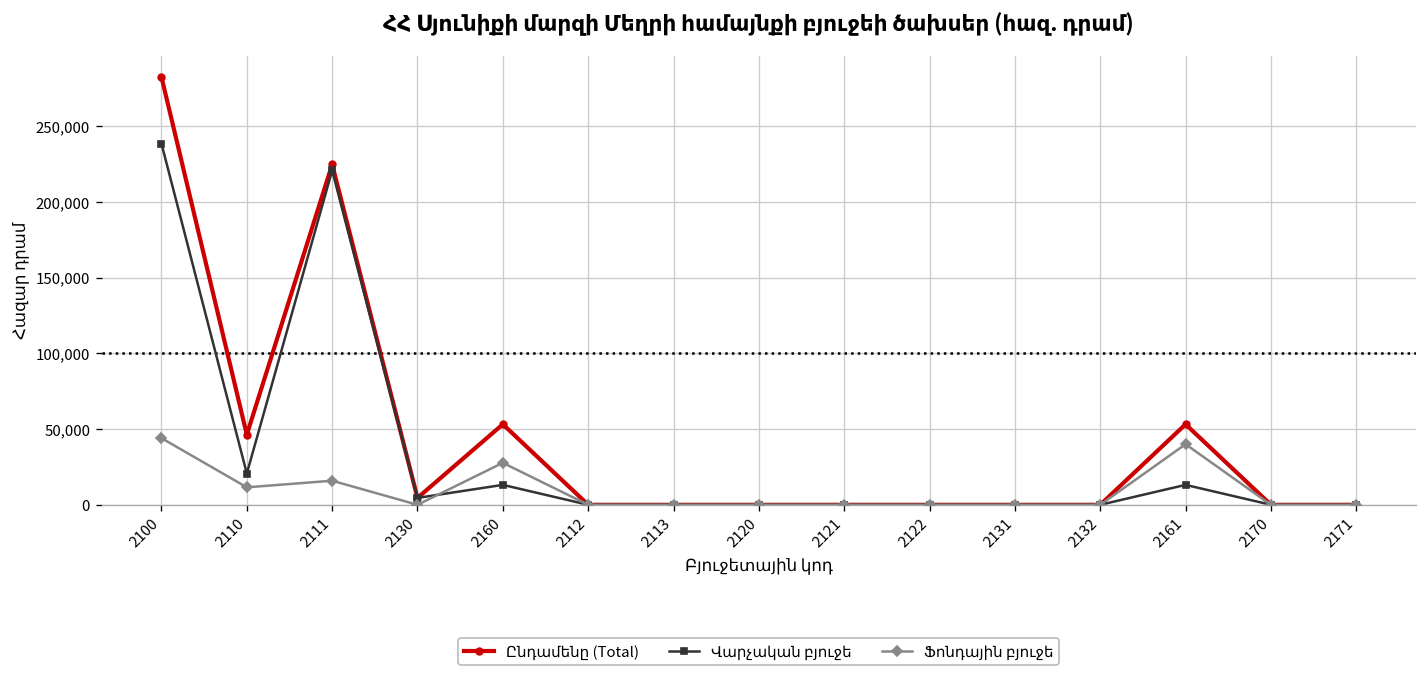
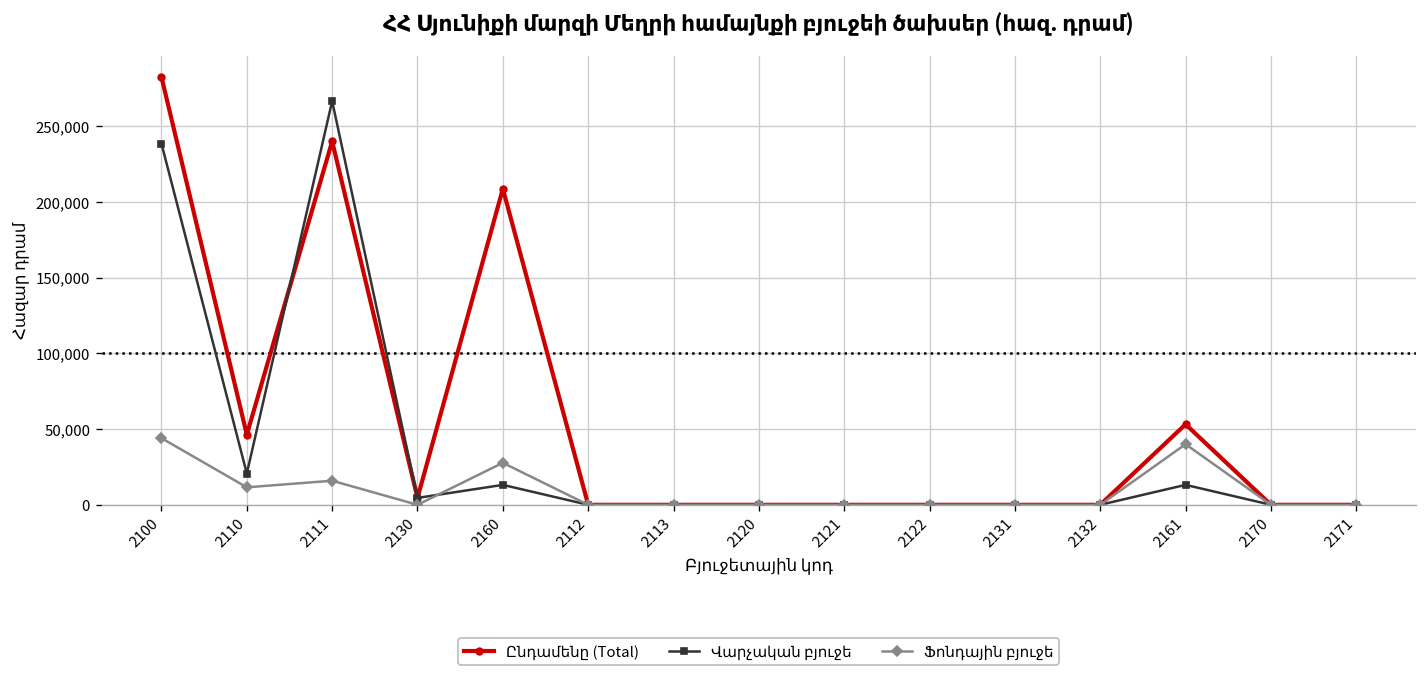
Ընդամենը (Total), 2111: 225,000 -> 240,000
Վարչական բյուջե, 2111: 221,000 -> 266,000
Ընդամենը (Total), 2160: 53,000 -> 209,000
